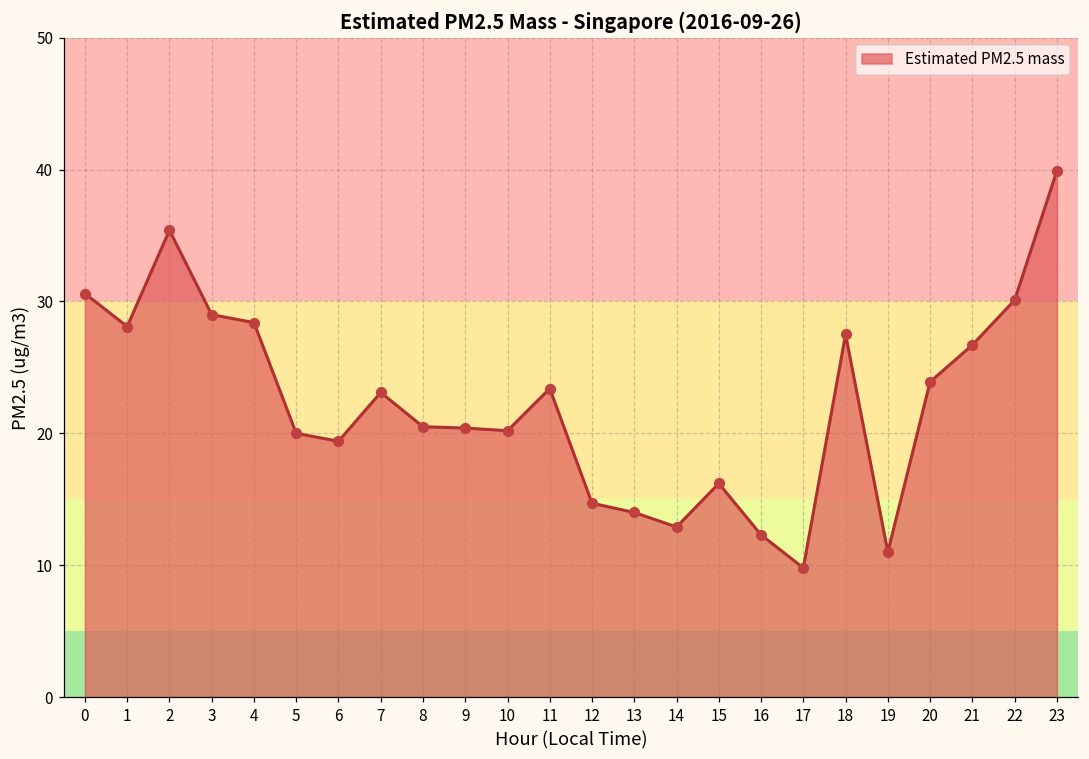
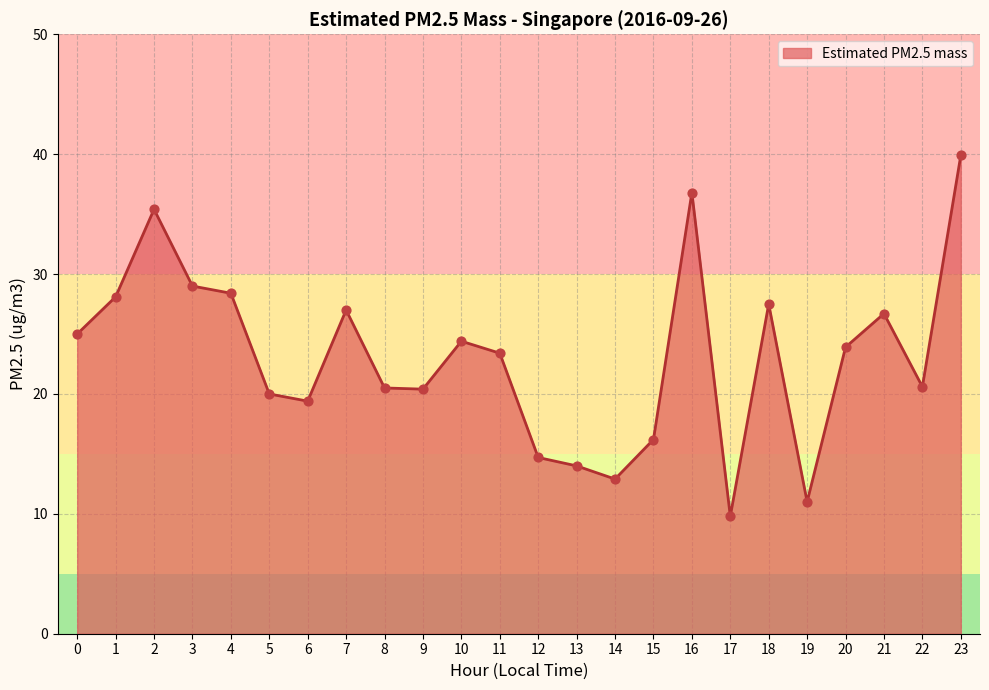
0: 30.6 -> 25.0
7: 23.1 -> 27.0
10: 20.2 -> 24.4
16: 12.3 -> 36.8
22: 30.1 -> 20.6
